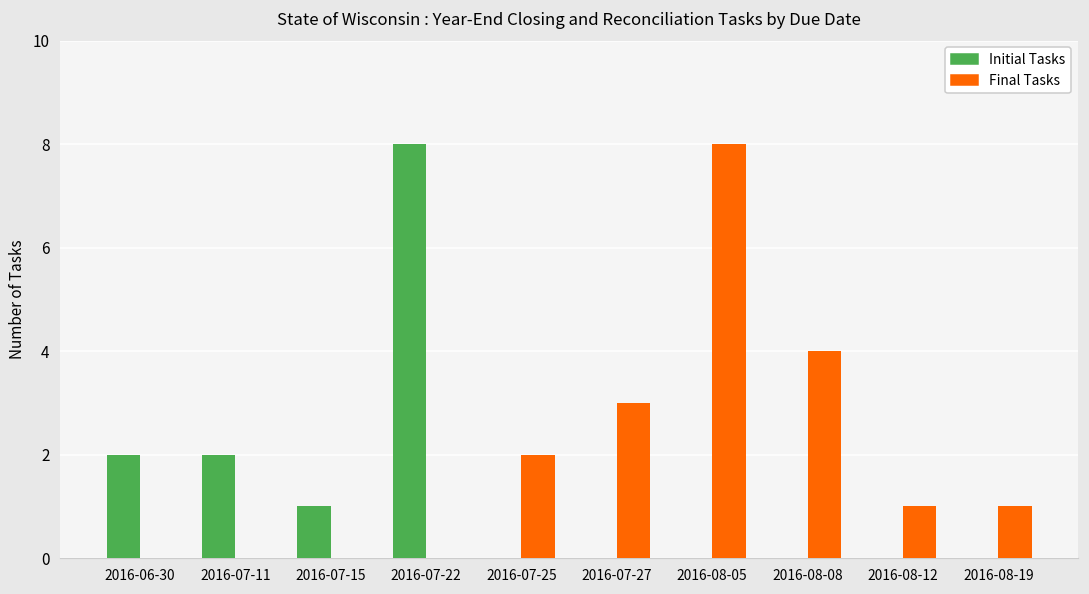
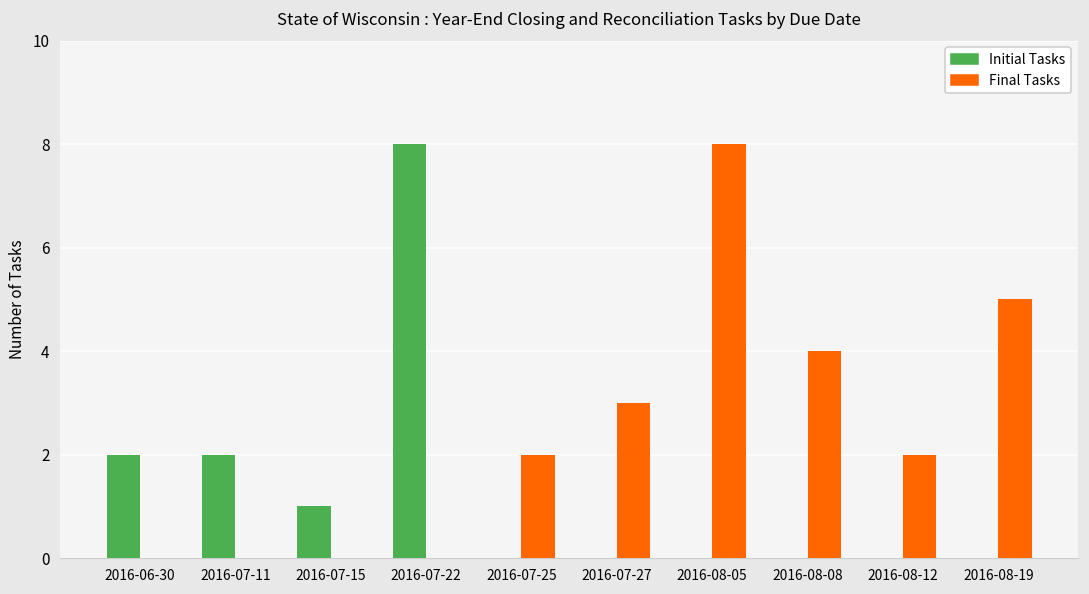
Final Tasks, 2016-08-12: 1 -> 2
Final Tasks, 2016-08-19: 1 -> 5
